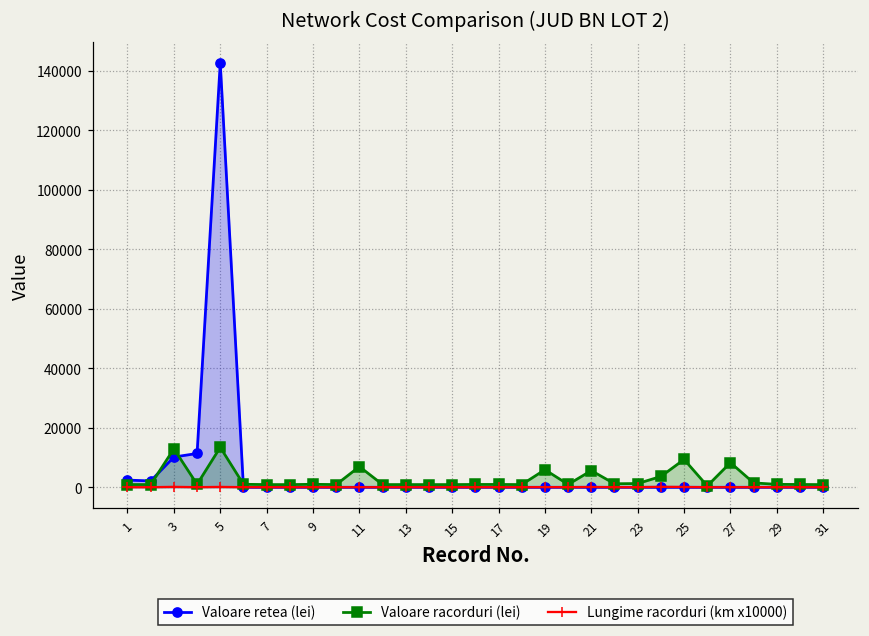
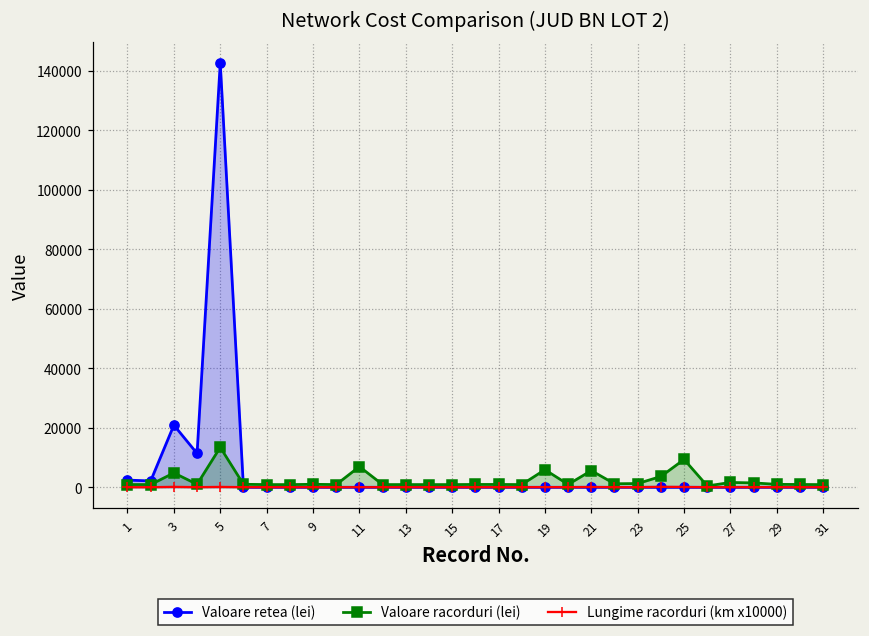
Valoare retea (lei), 3: 10000 -> 21000
Valoare racorduri (lei), 3: 13000 -> 5000
Valoare racorduri (lei), 27: 8000 -> 2000
